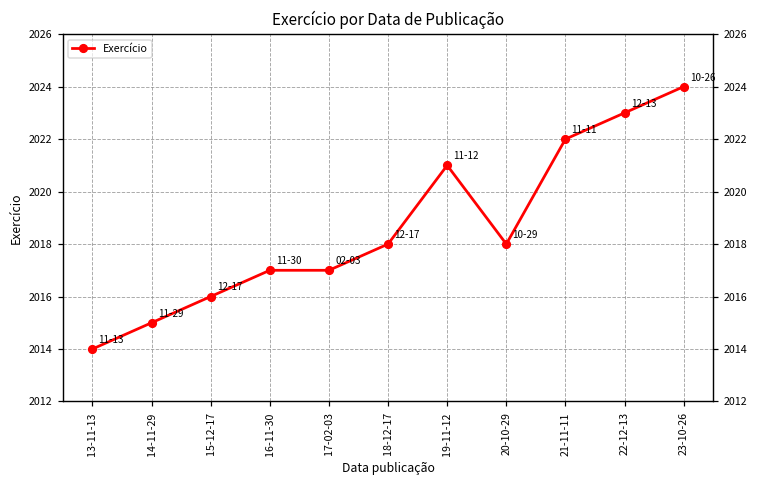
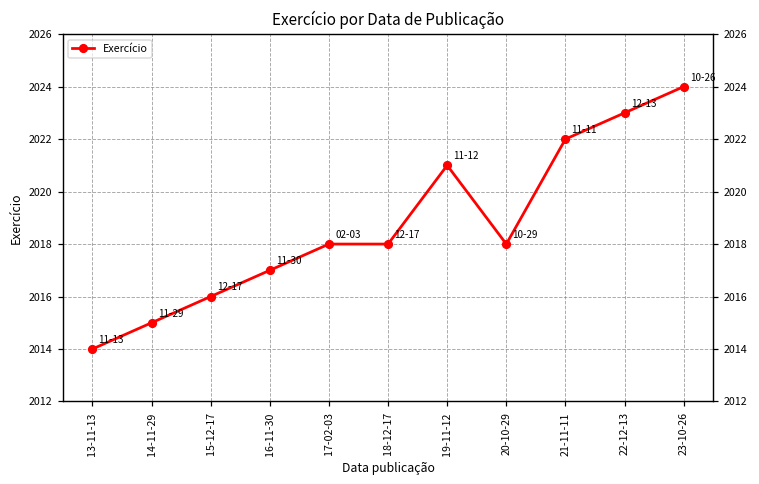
17-02-03: 2017 -> 2018
